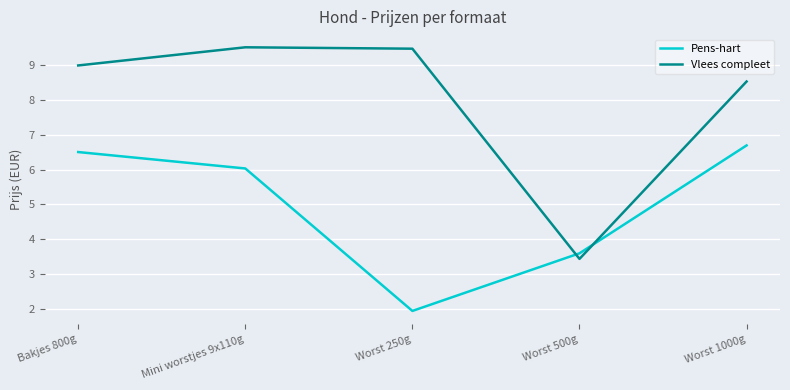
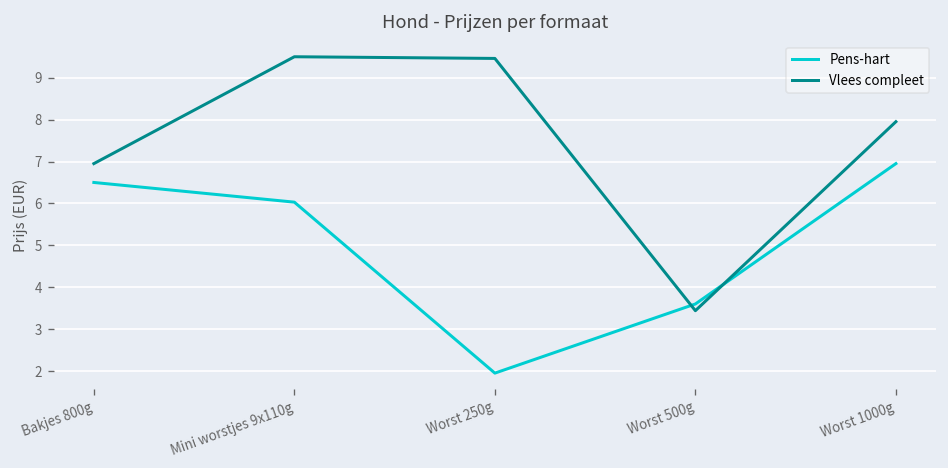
Vlees compleet, Bakjes 800g: 9.0 -> 7.0
Pens-hart, Worst 1000g: 6.7 -> 7.0
Vlees compleet, Worst 1000g: 8.5 -> 8.0
